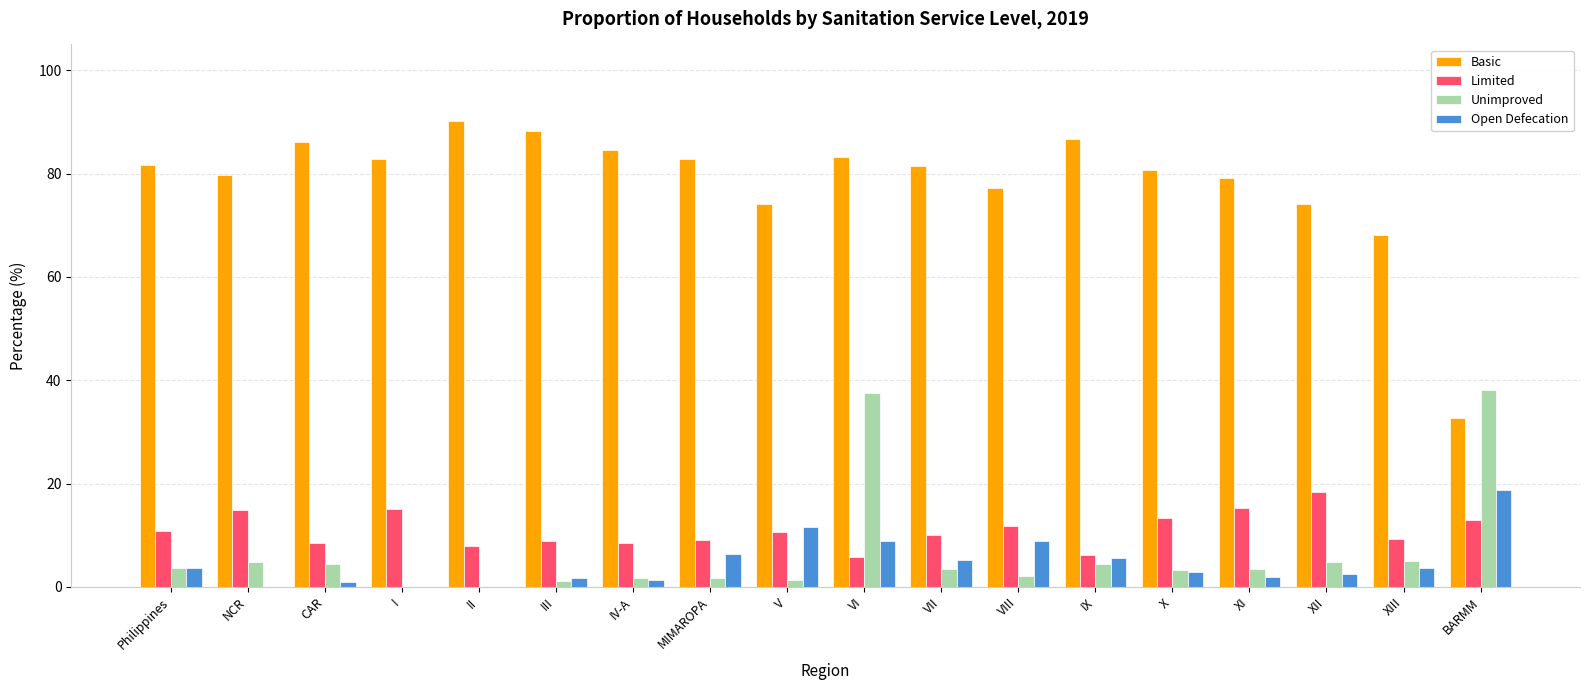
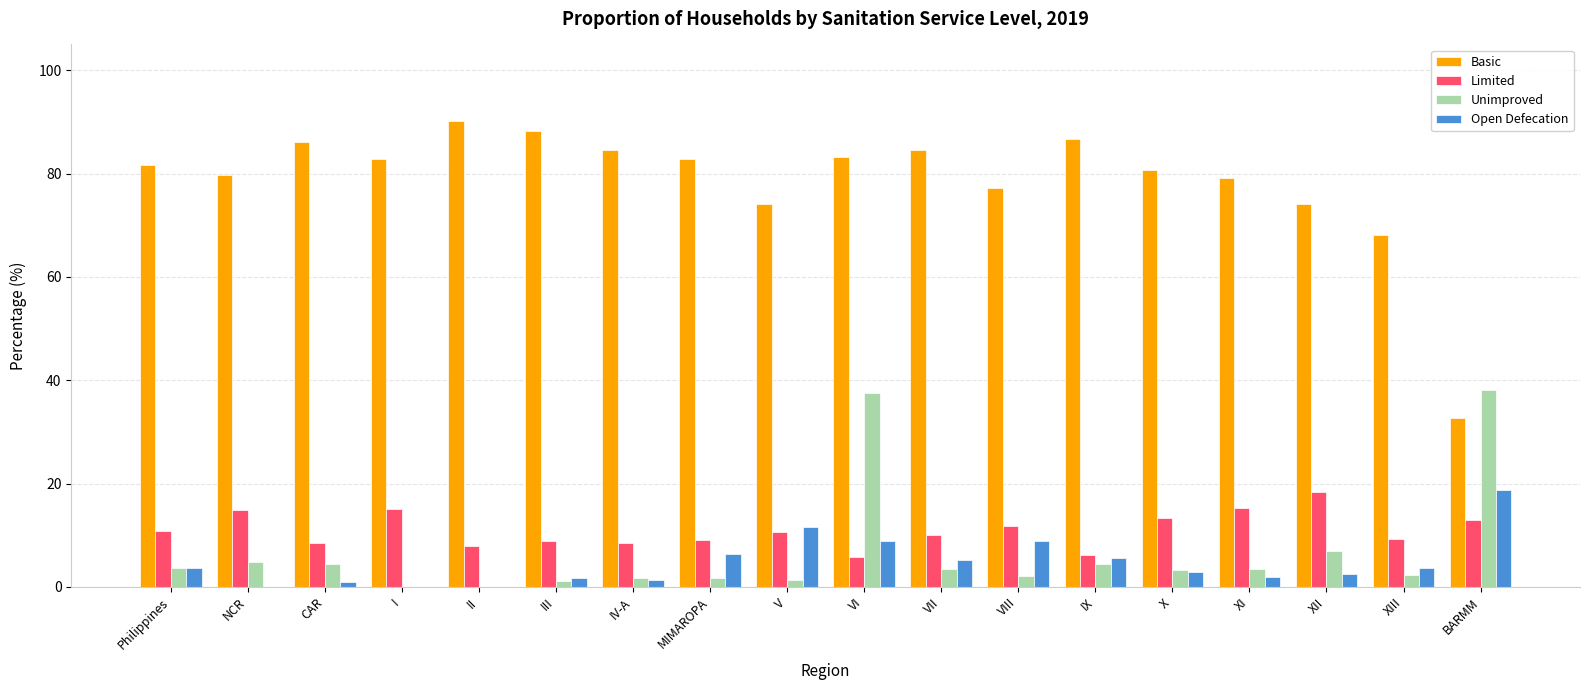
Basic, VII: 81 -> 85
Unimproved, XII: 5 -> 7
Unimproved, XIII: 5 -> 2
